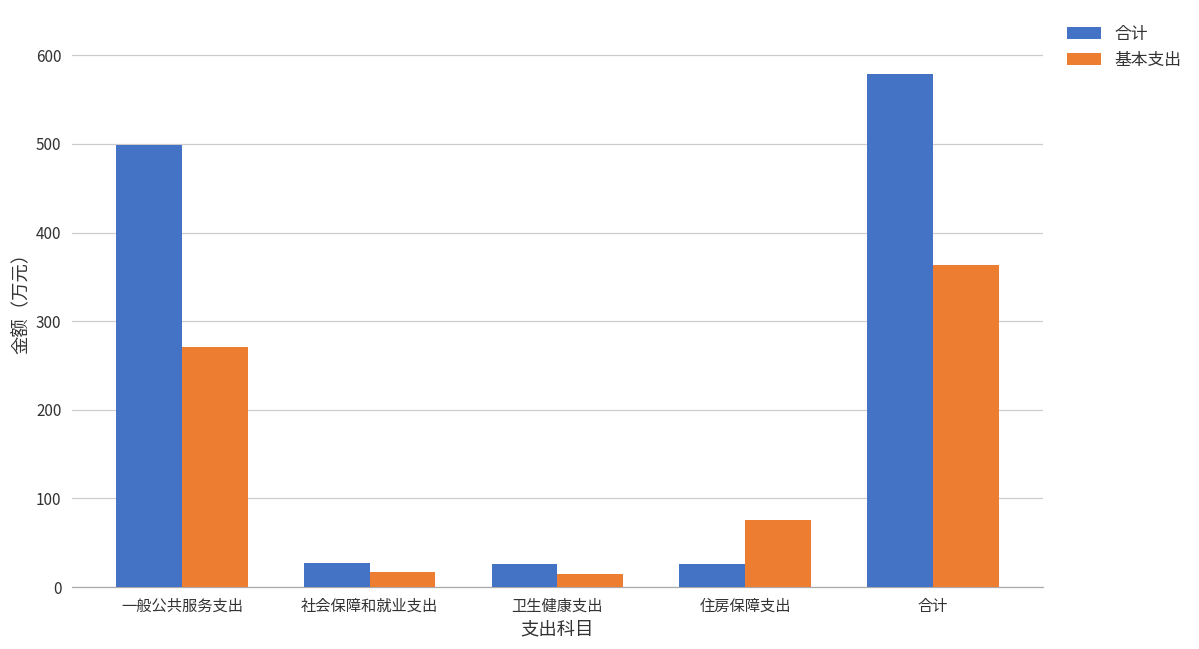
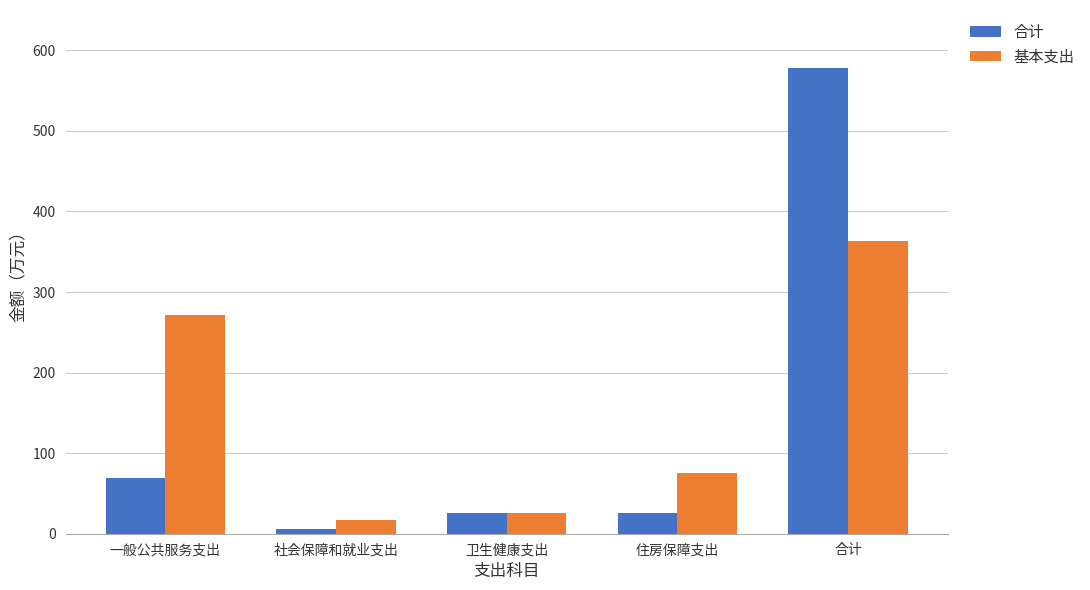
合计, 一般公共服务支出: 500 -> 70
合计, 社会保障和就业支出: 30 -> 10
基本支出, 卫生健康支出: 10 -> 30
